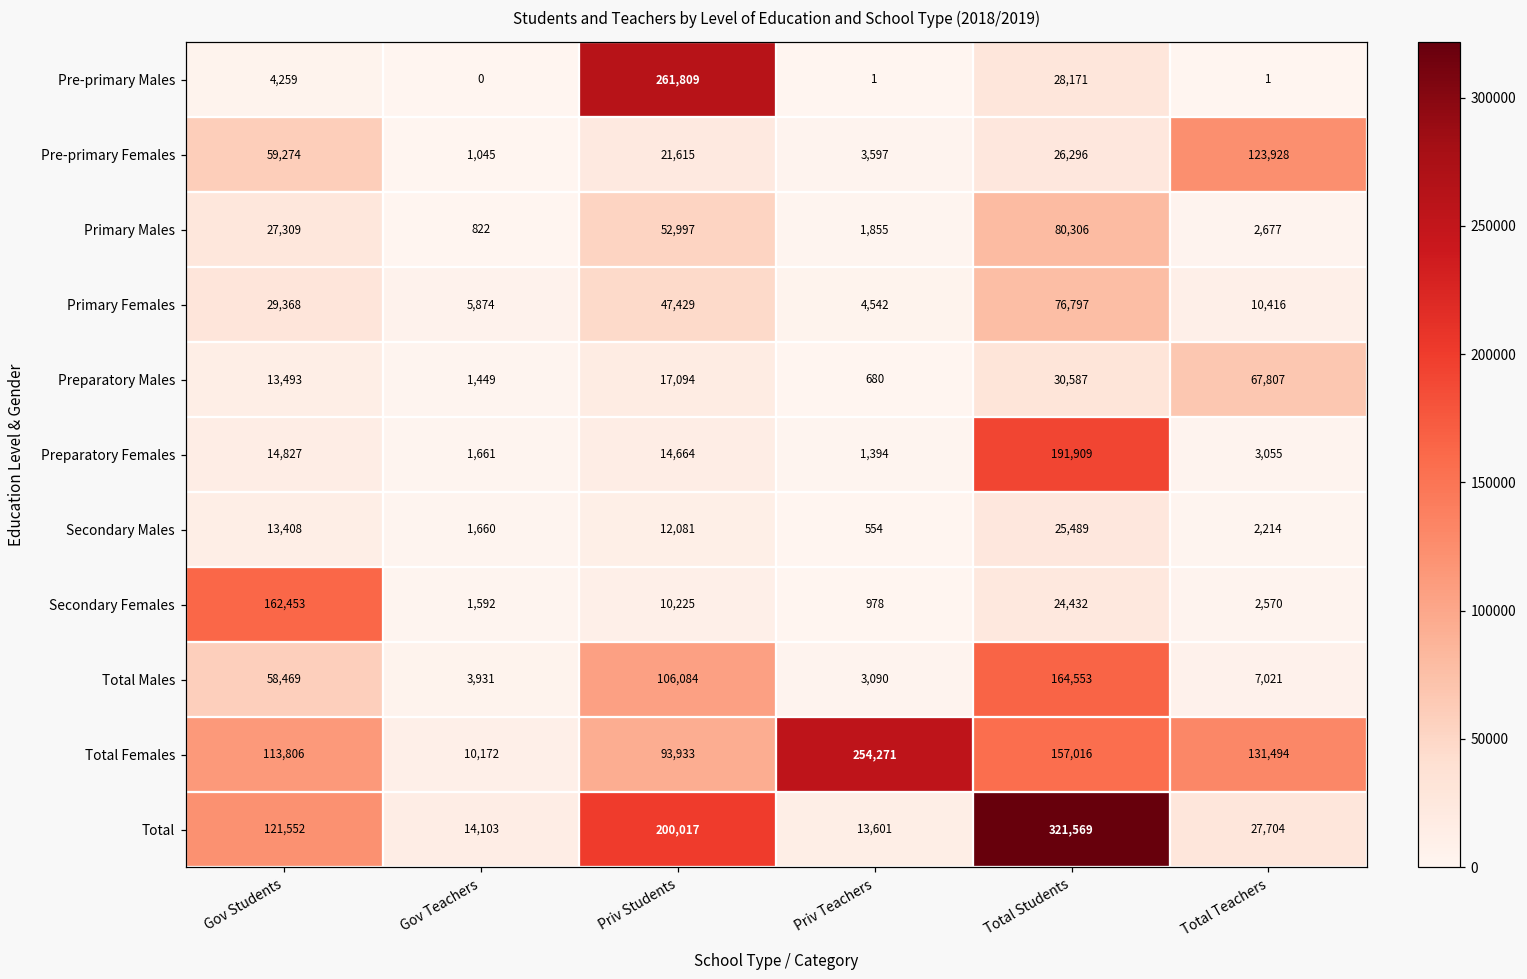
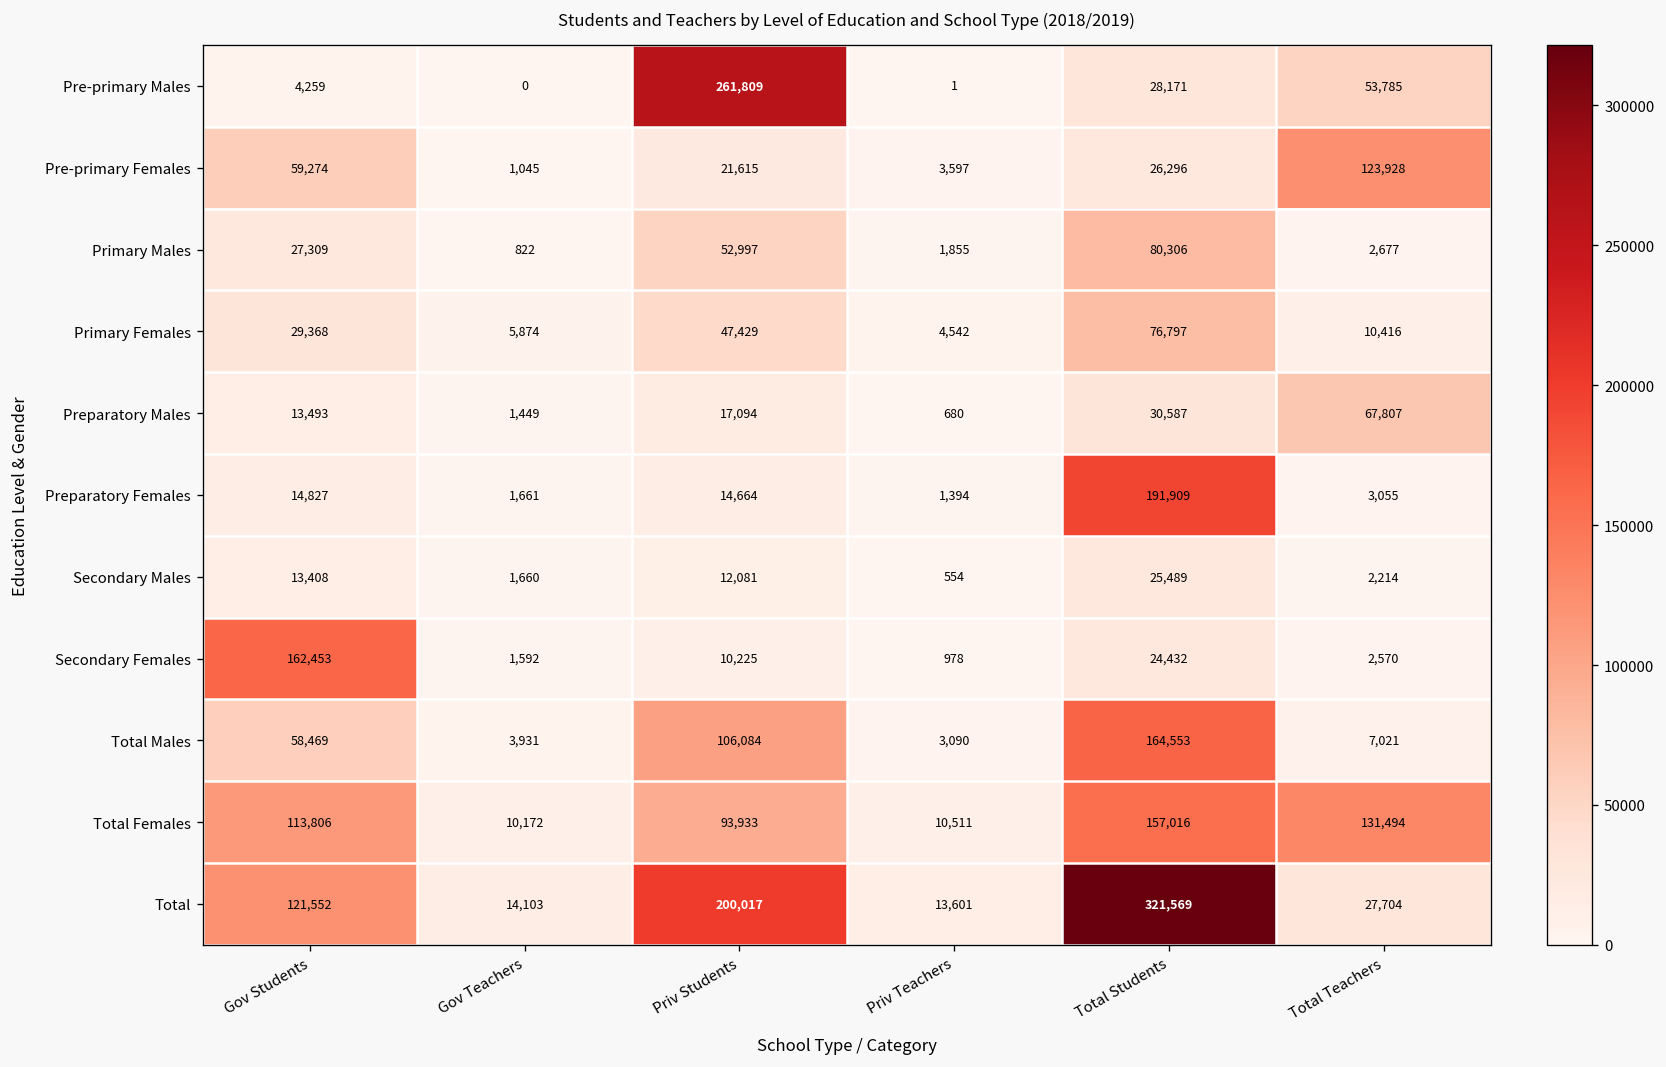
Pre-primary Males, Total Teachers: 1 -> 53,785
Total Females, Priv Teachers: 254,271 -> 10,511
